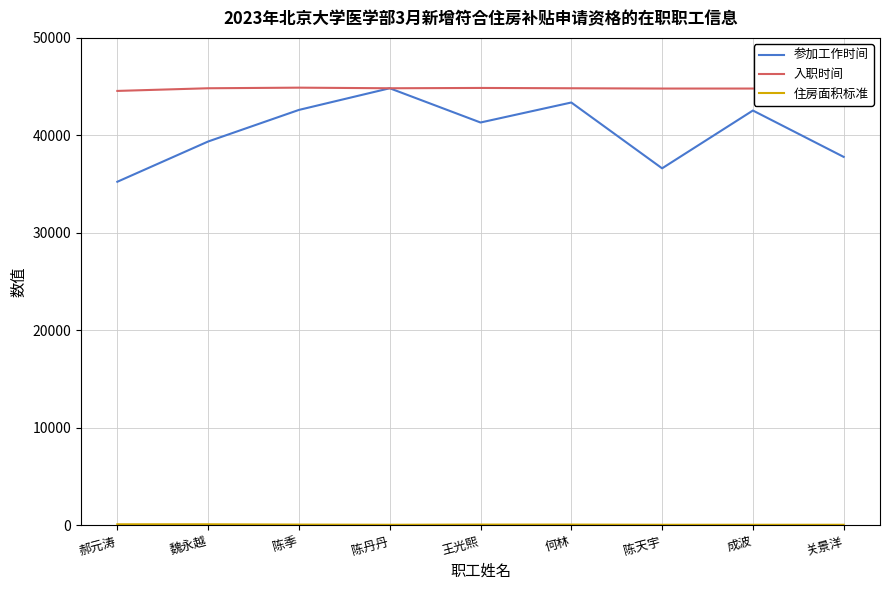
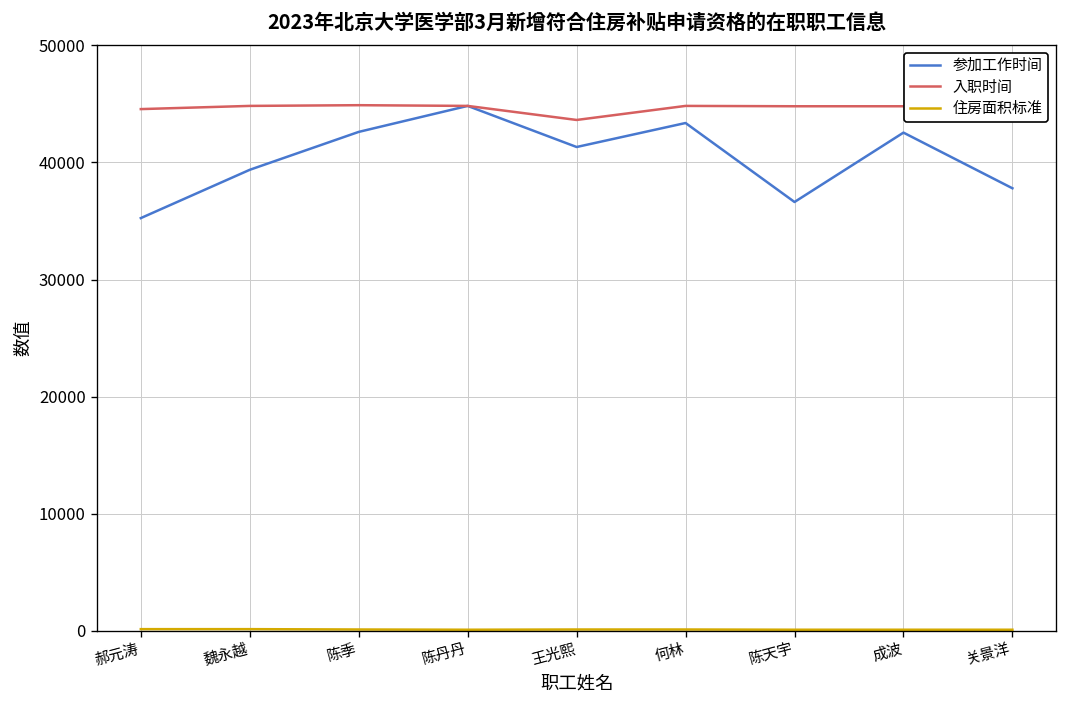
入职时间, 王光熙: 45000 -> 44000
